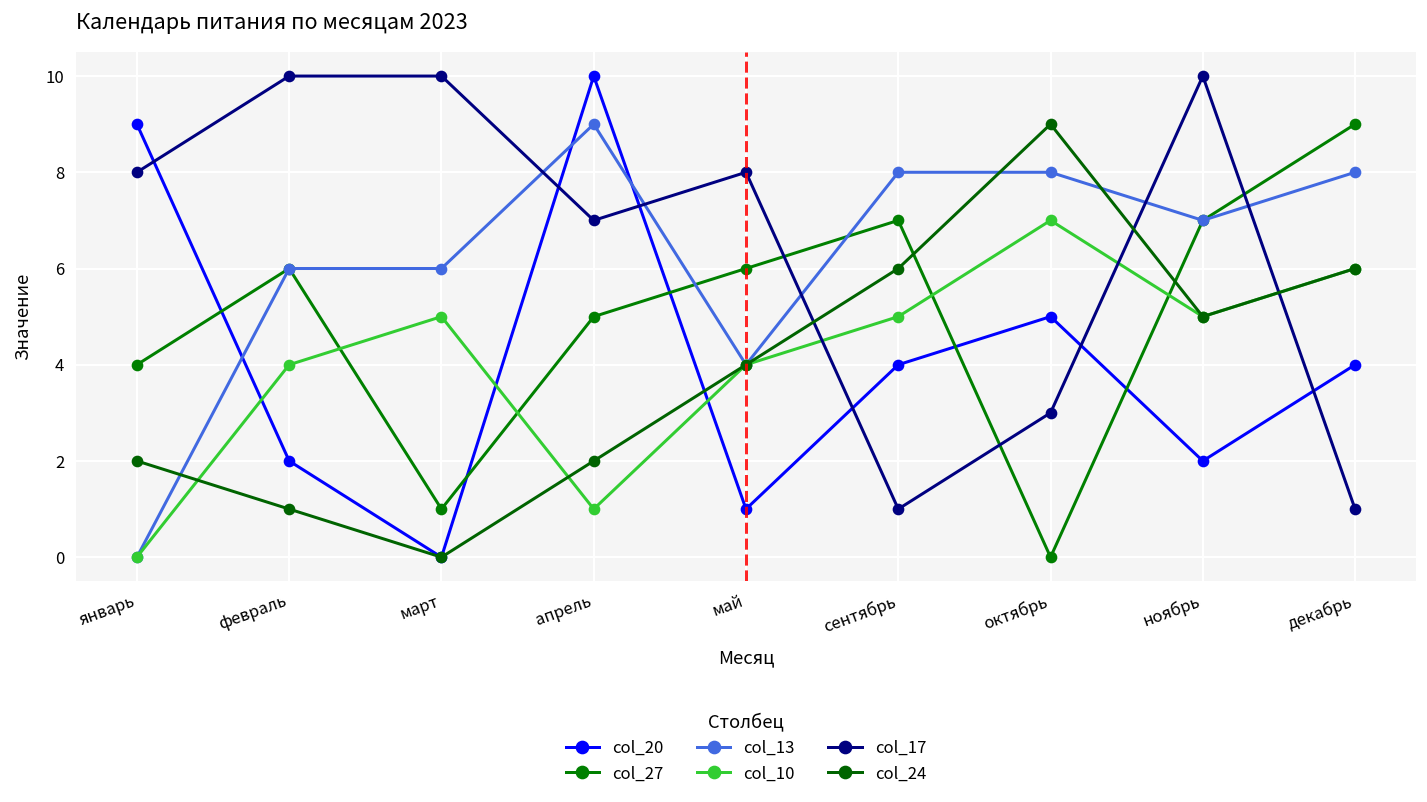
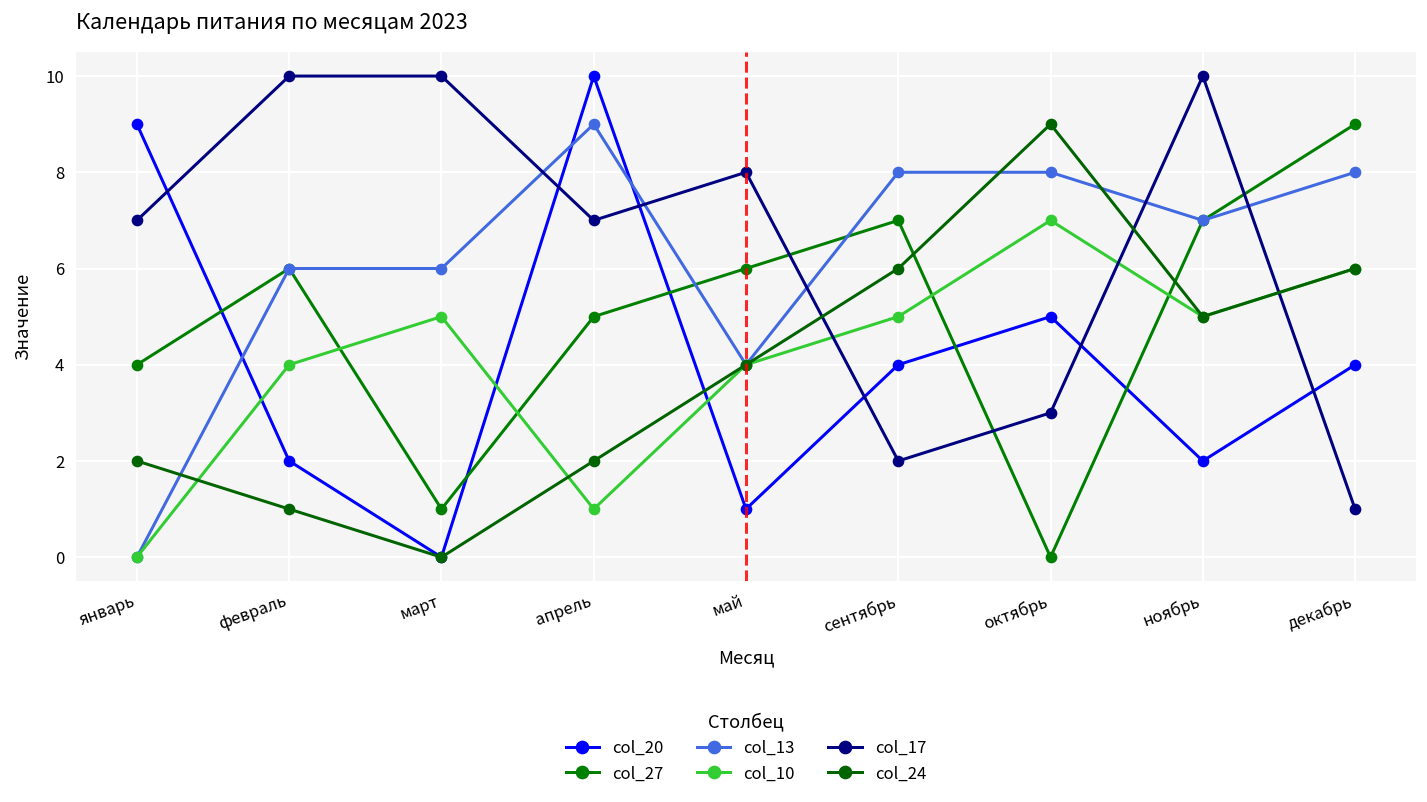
col_17, январь: 8 -> 7
col_17, сентябрь: 1 -> 2
